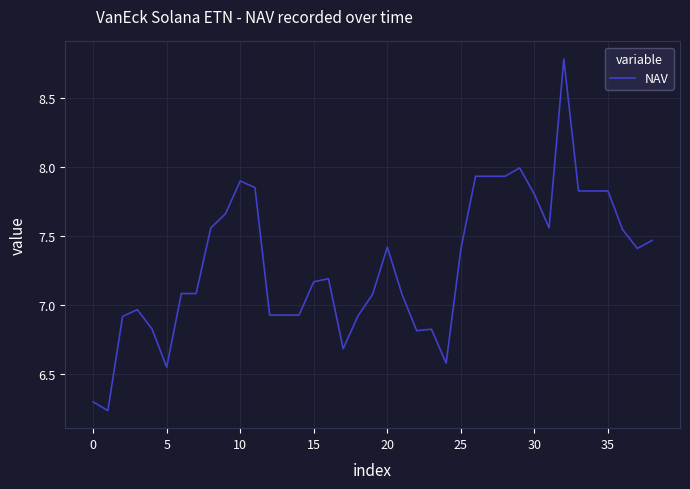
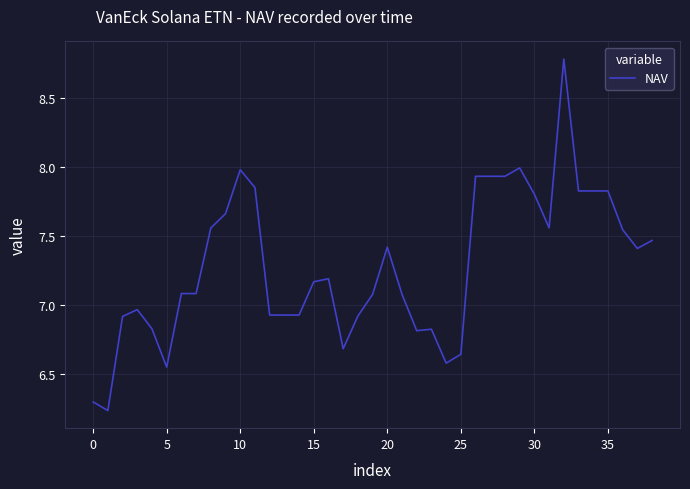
10: 7.90 -> 7.98
25: 7.40 -> 6.64
